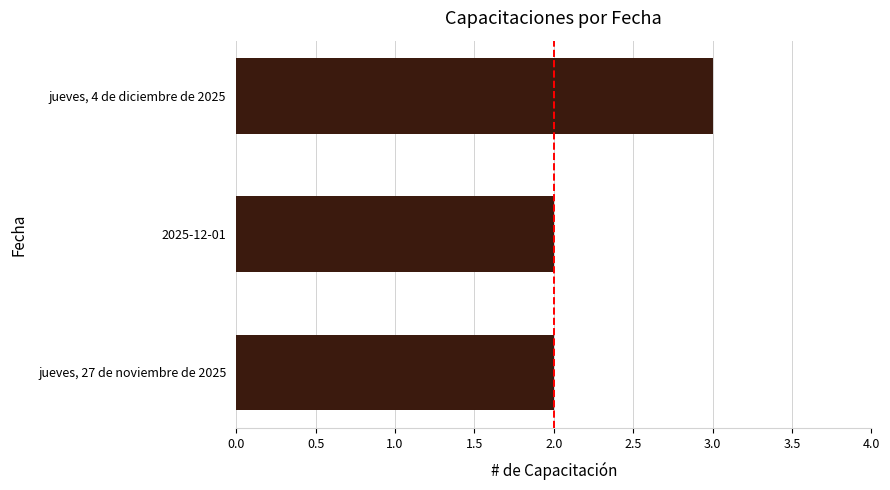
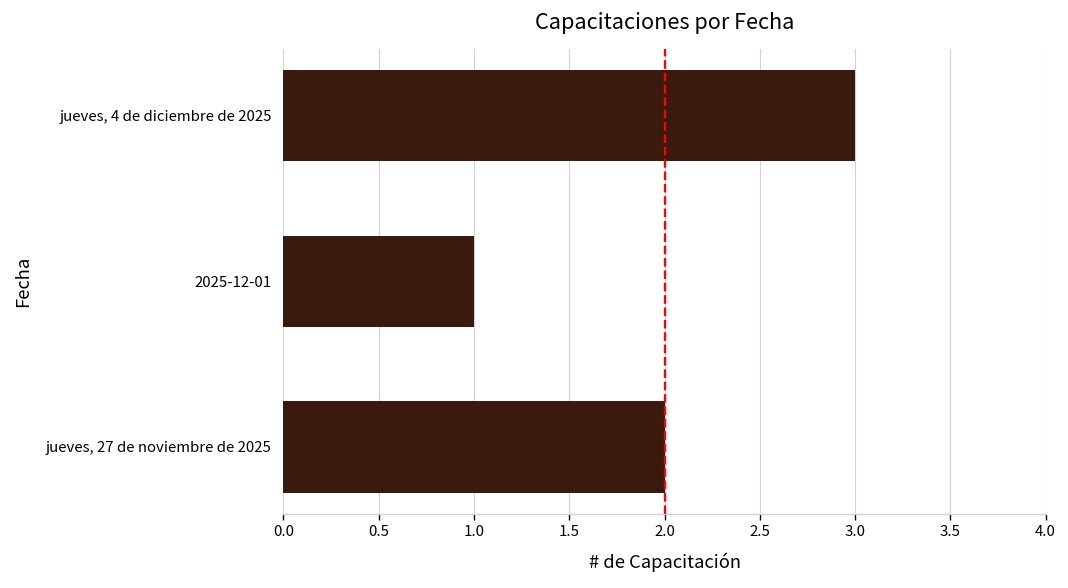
2025-12-01: 2 -> 1
